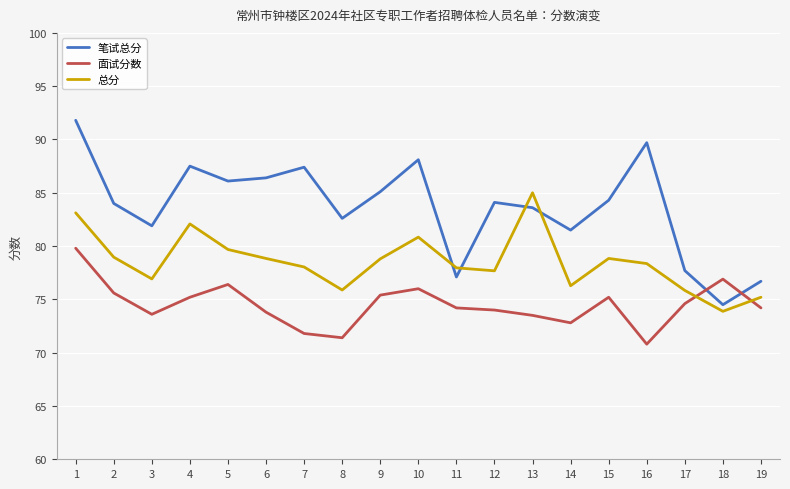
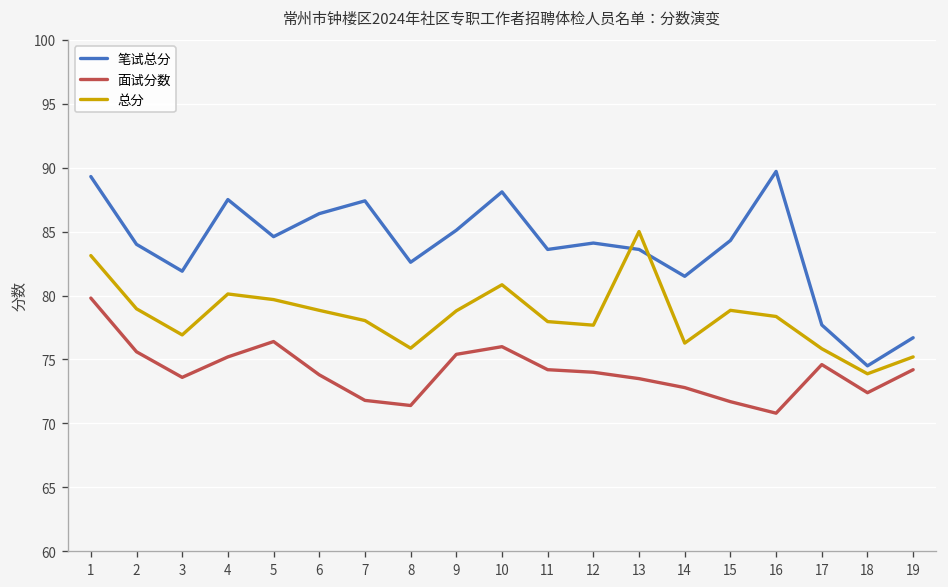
笔试总分, 1: 91.8 -> 89.3
总分, 4: 82.1 -> 80.1
笔试总分, 5: 86.1 -> 84.6
笔试总分, 11: 77.1 -> 83.6
面试分数, 15: 75.2 -> 71.7
面试分数, 18: 76.9 -> 72.4
